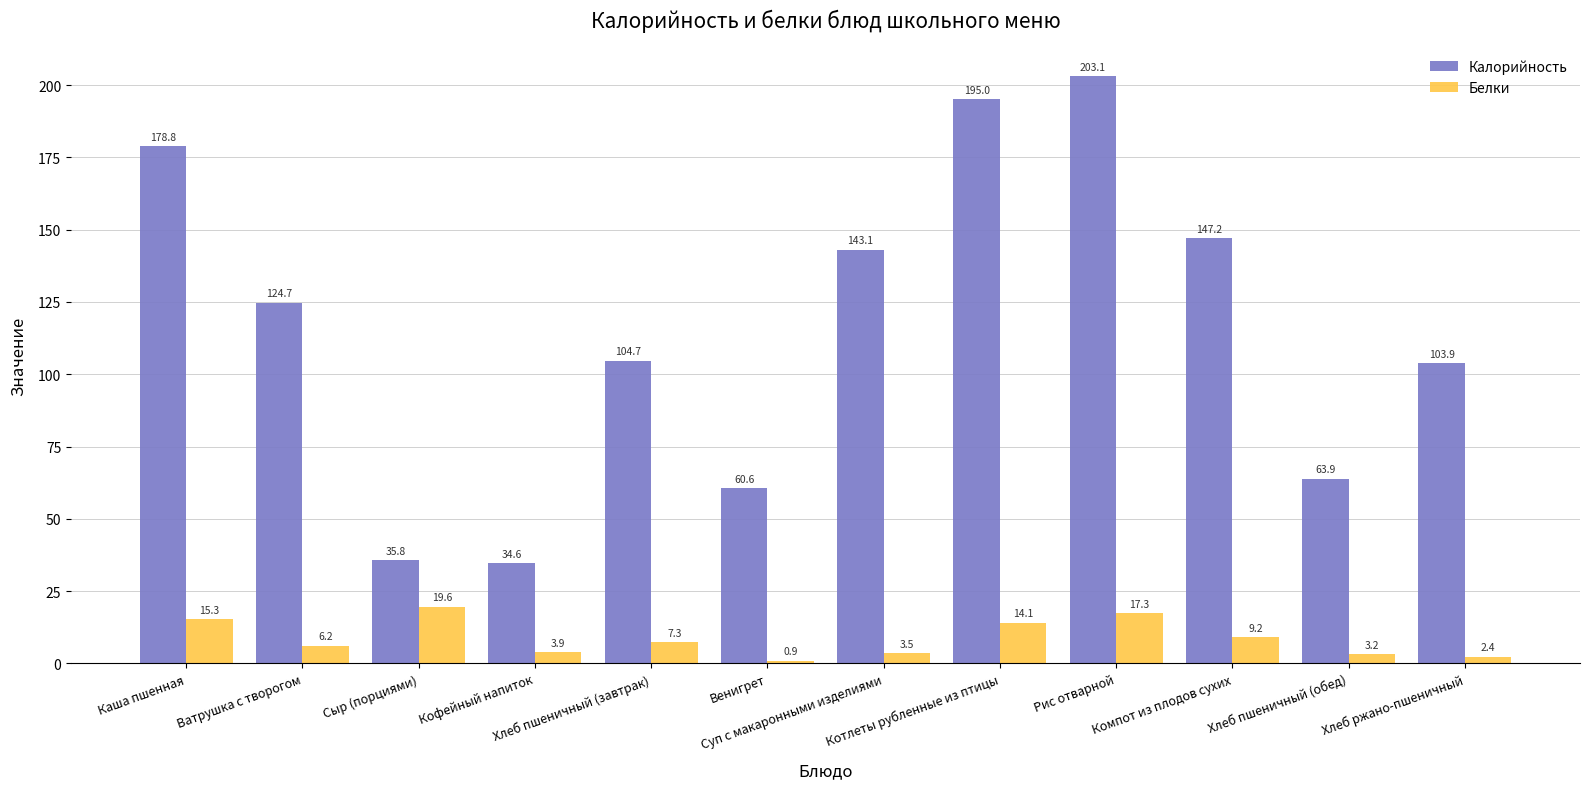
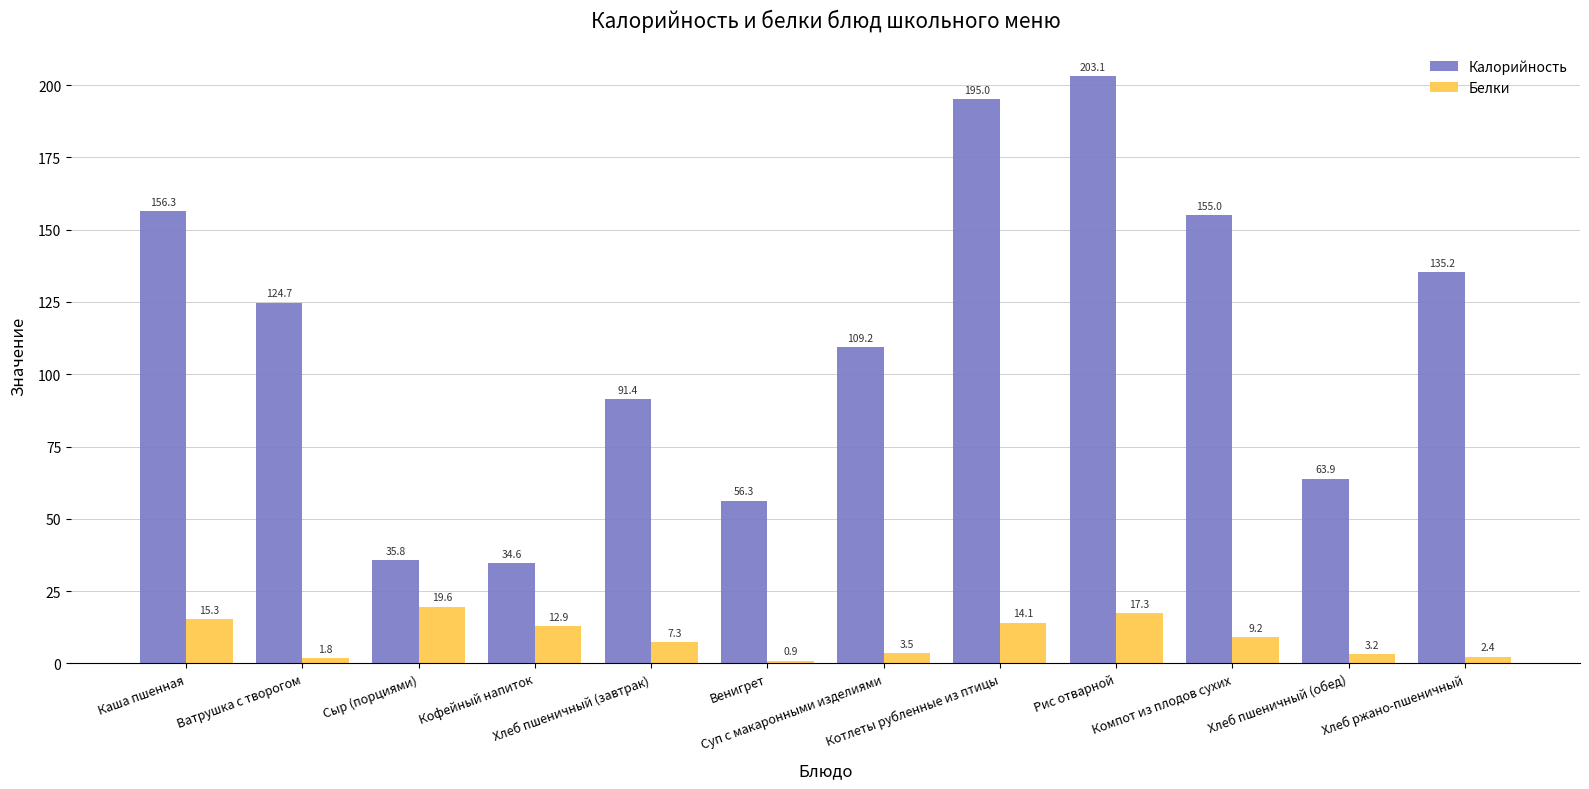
Калорийность, Каша пшенная: 178.8 -> 156.3
Белки, Ватрушка с творогом: 6.2 -> 1.8
Белки, Кофейный напиток: 3.9 -> 12.9
Калорийность, Хлеб пшеничный (завтрак): 104.7 -> 91.4
Калорийность, Венигрет: 60.6 -> 56.3
Калорийность, Суп с макаронными изделиями: 143.1 -> 109.2
Калорийность, Компот из плодов сухих: 147.2 -> 155.0
Калорийность, Хлеб ржано-пшеничный: 103.9 -> 135.2
